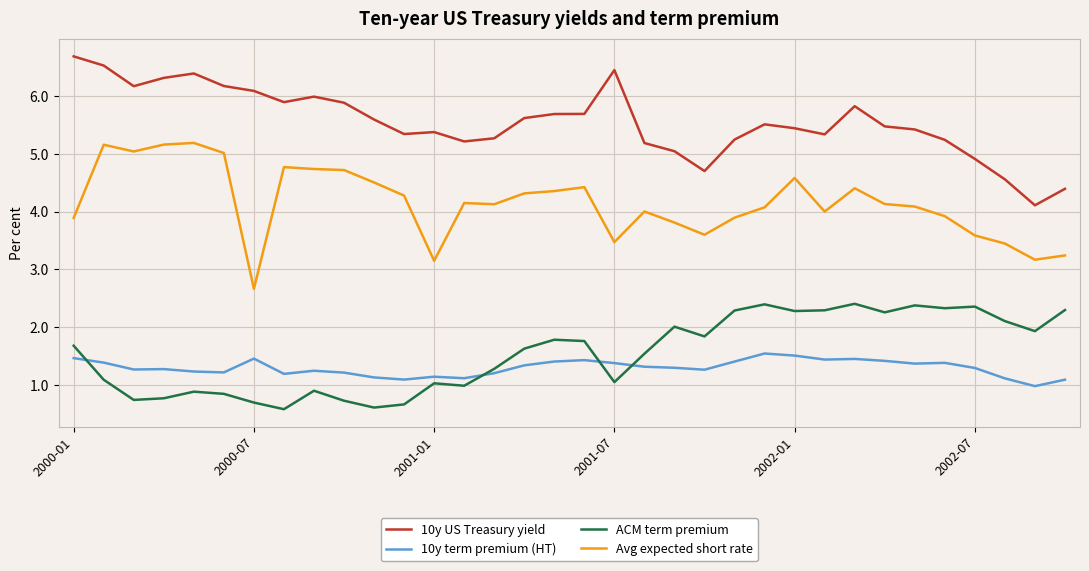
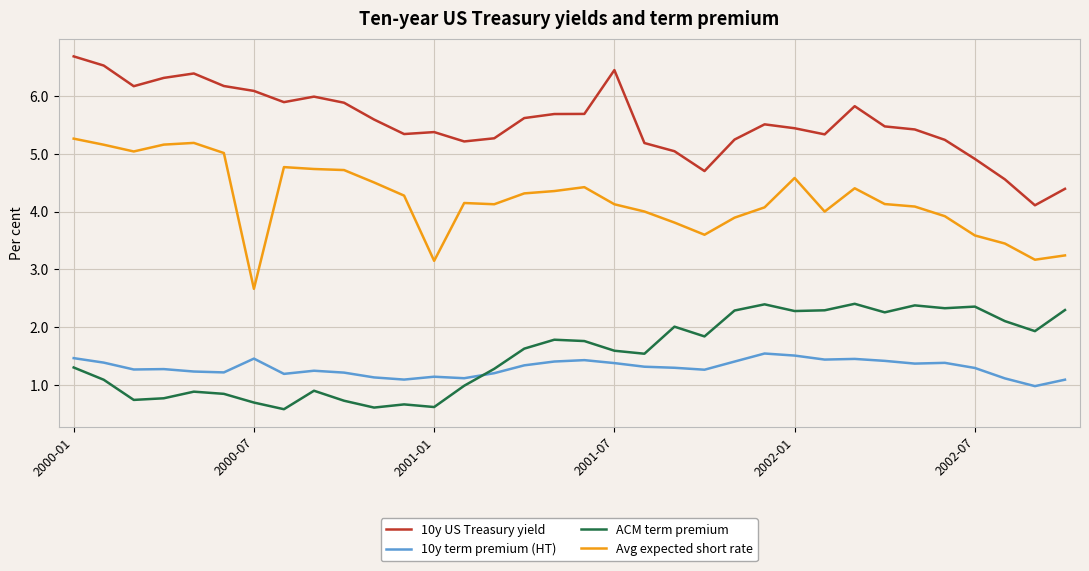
ACM term premium, 2000-01: 1.7 -> 1.3
Avg expected short rate, 2000-01: 3.9 -> 5.3
ACM term premium, 2001-01: 1.0 -> 0.6
ACM term premium, 2001-07: 1.1 -> 1.6
Avg expected short rate, 2001-07: 3.5 -> 4.1
